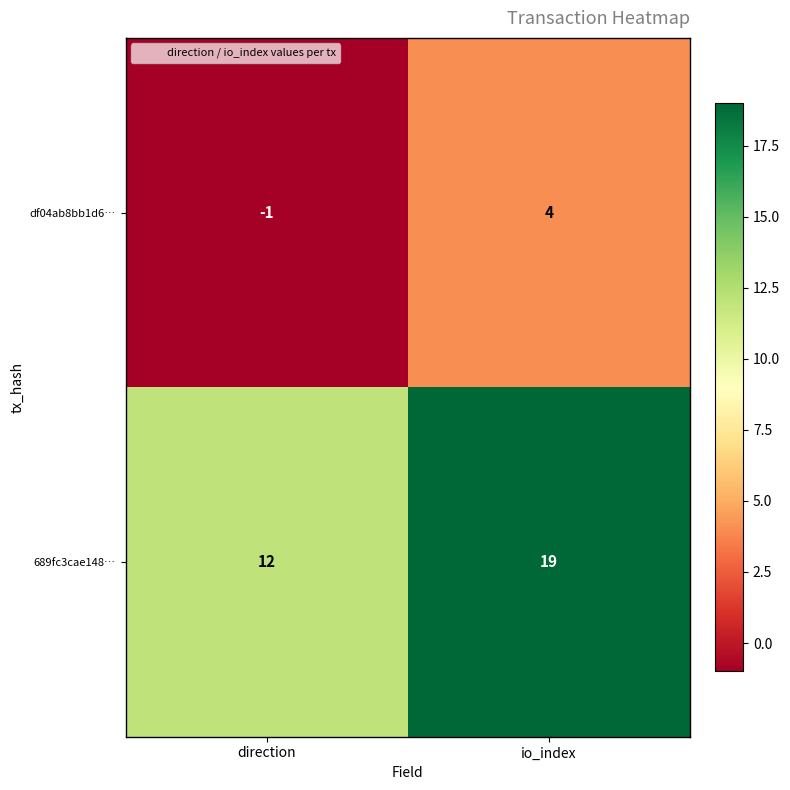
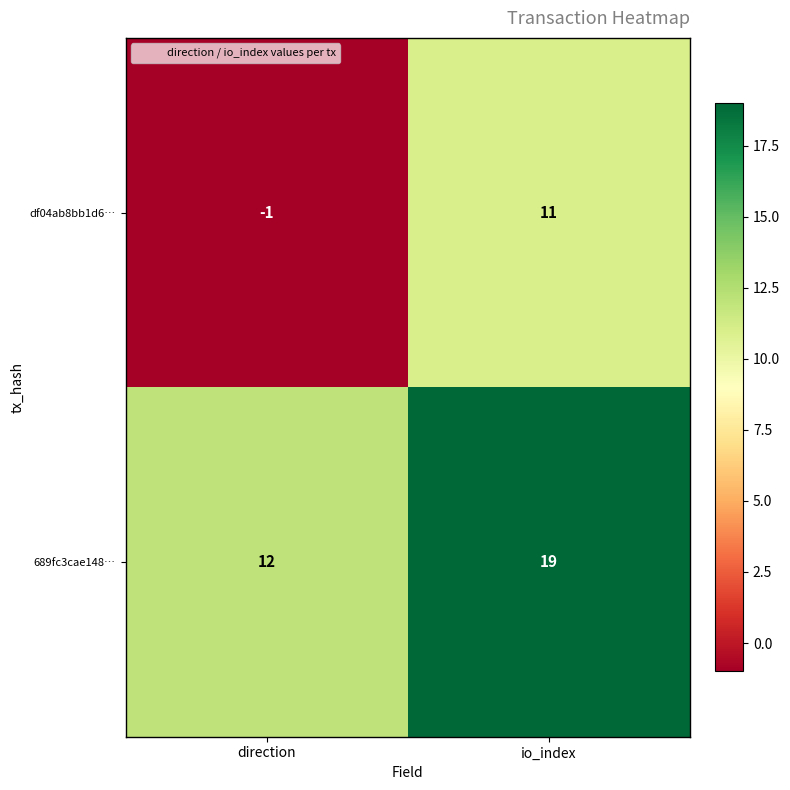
df04ab8bb1d6…, io_index: 4 -> 11
